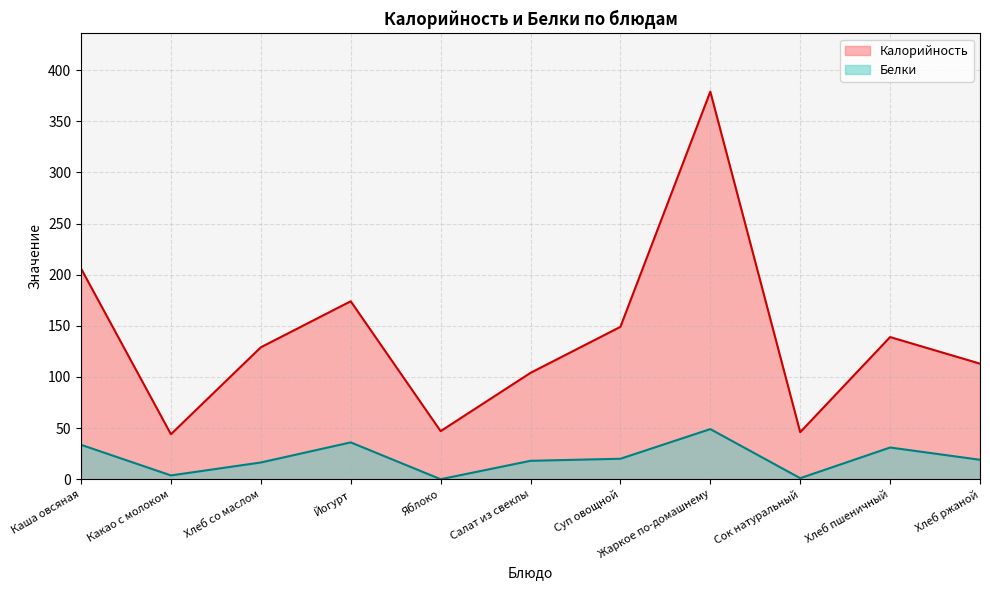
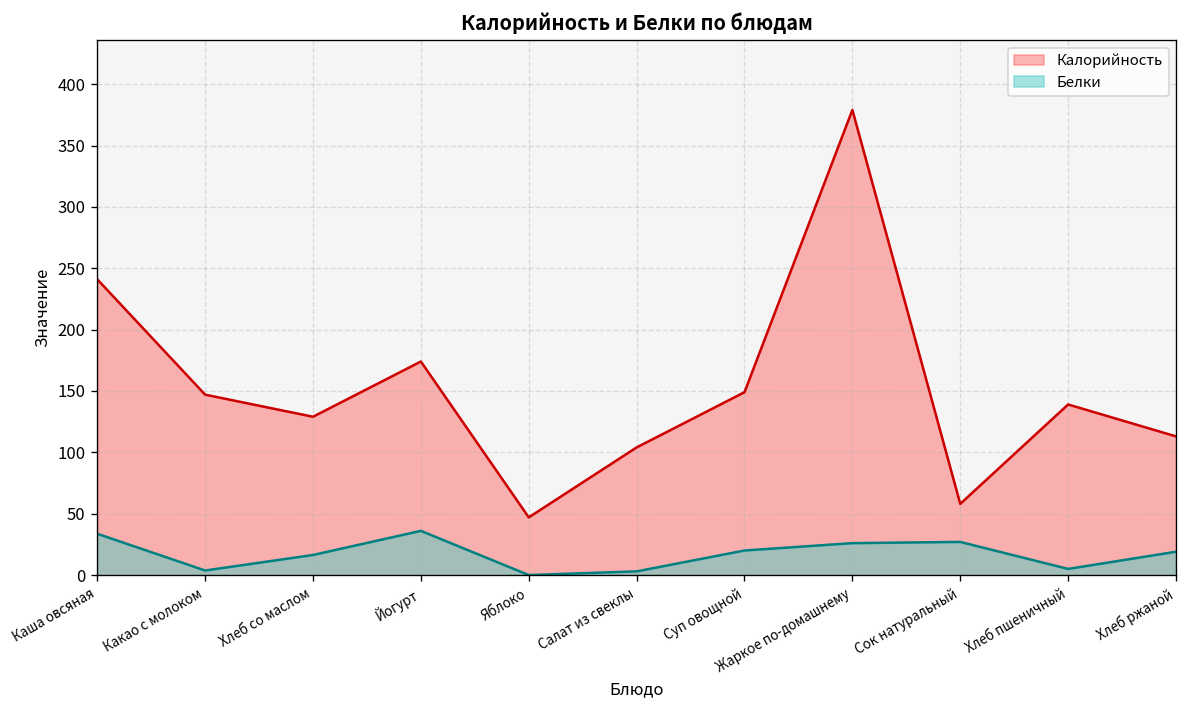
Калорийность, Каша овсяная: 206 -> 241
Калорийность, Какао с молоком: 44 -> 147
Белки, Салат из свеклы: 18 -> 3
Белки, Жаркое по-домашнему: 49 -> 26
Калорийность, Сок натуральный: 46 -> 58
Белки, Сок натуральный: 1 -> 27
Белки, Хлеб пшеничный: 31 -> 5
